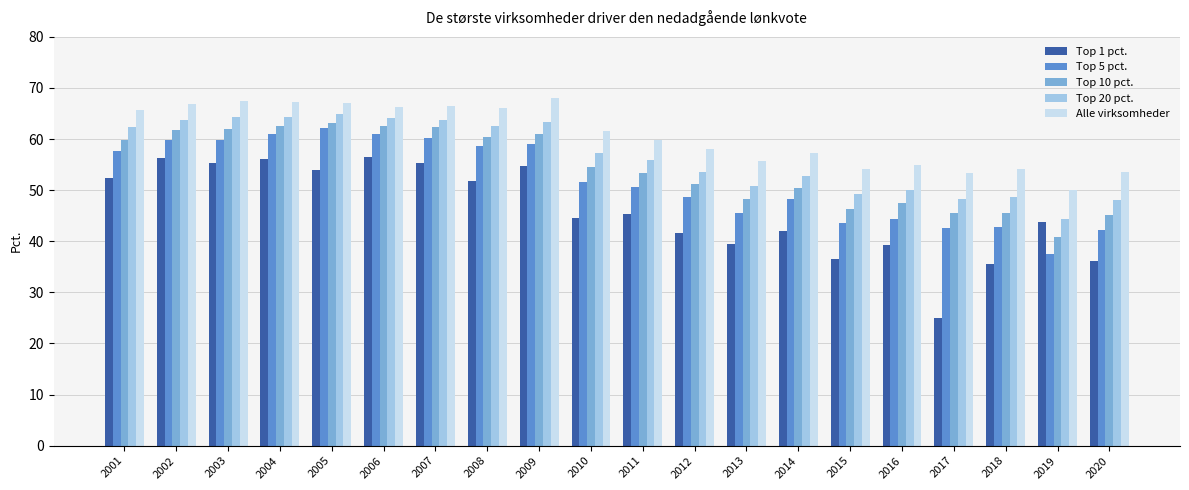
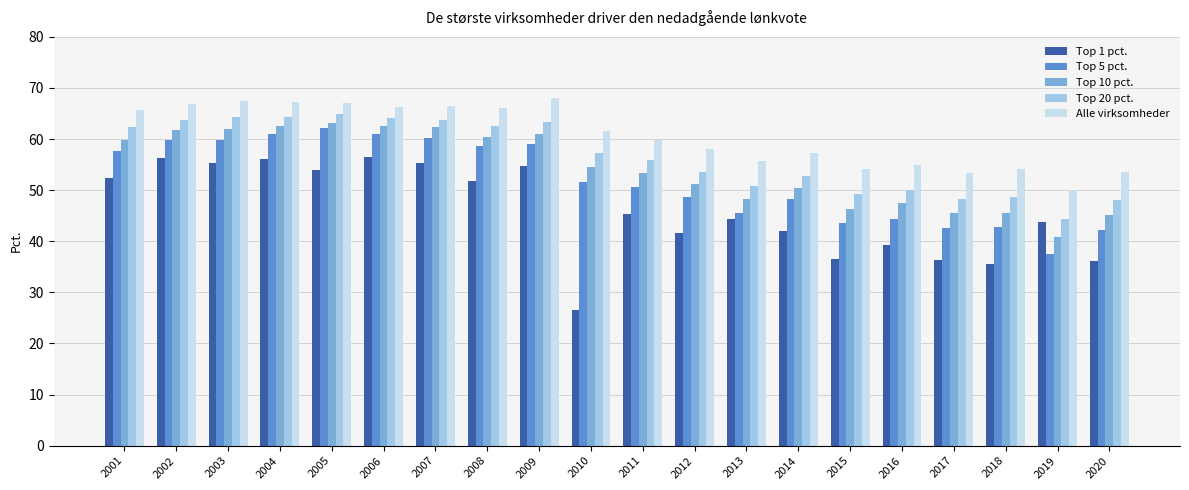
Top 1 pct., 2010: 45 -> 27
Top 1 pct., 2013: 39 -> 44
Top 1 pct., 2017: 25 -> 36
